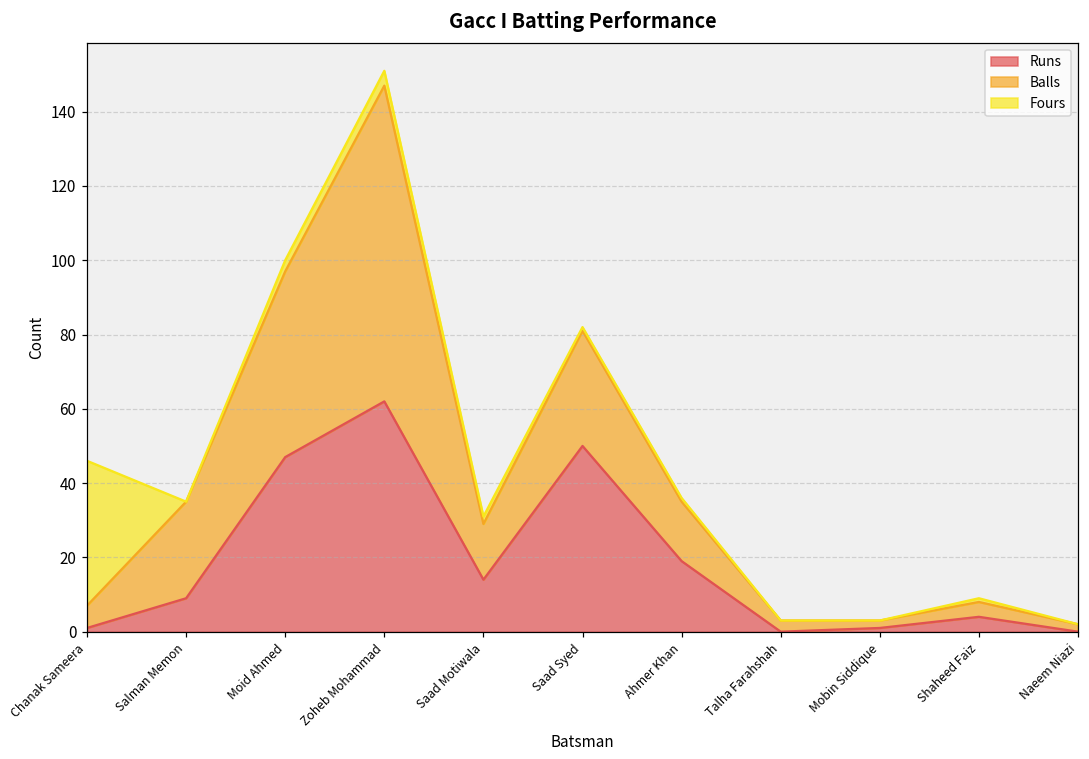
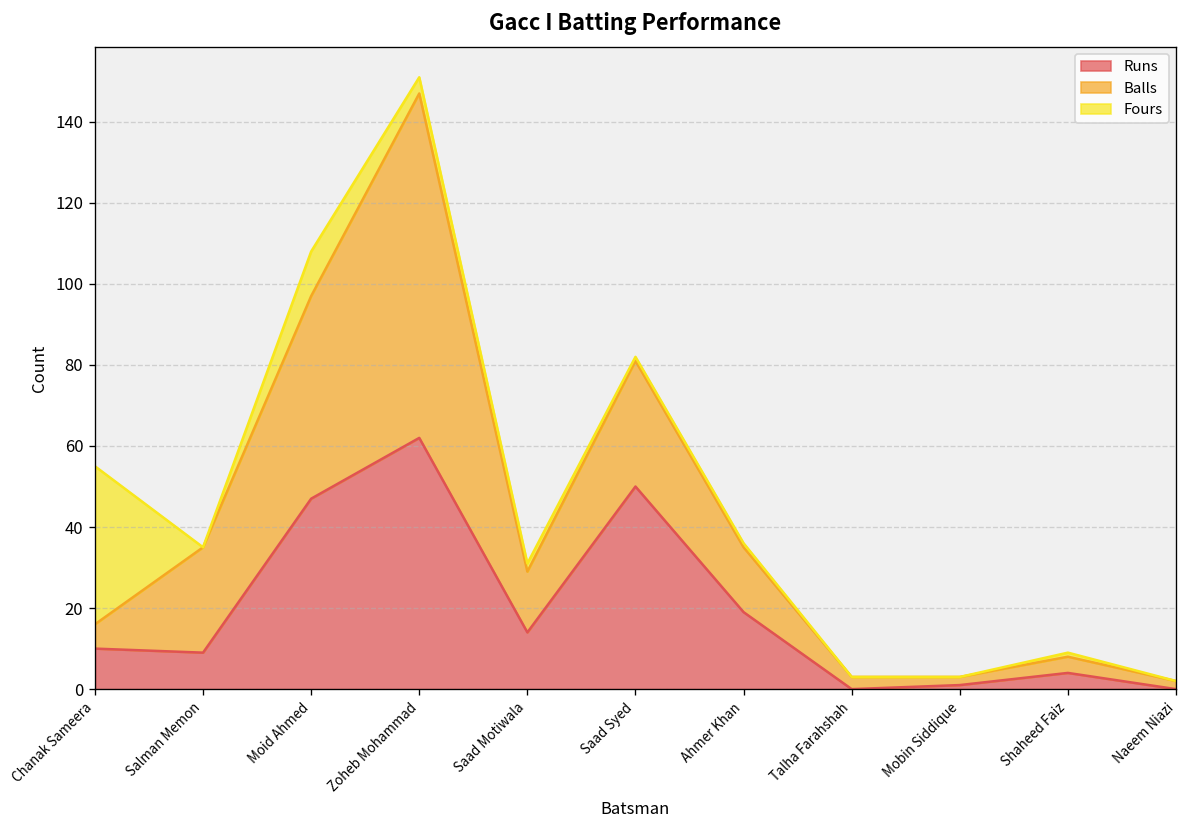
Runs, Chanak Sameera: 1 -> 10
Fours, Moid Ahmed: 3 -> 11
